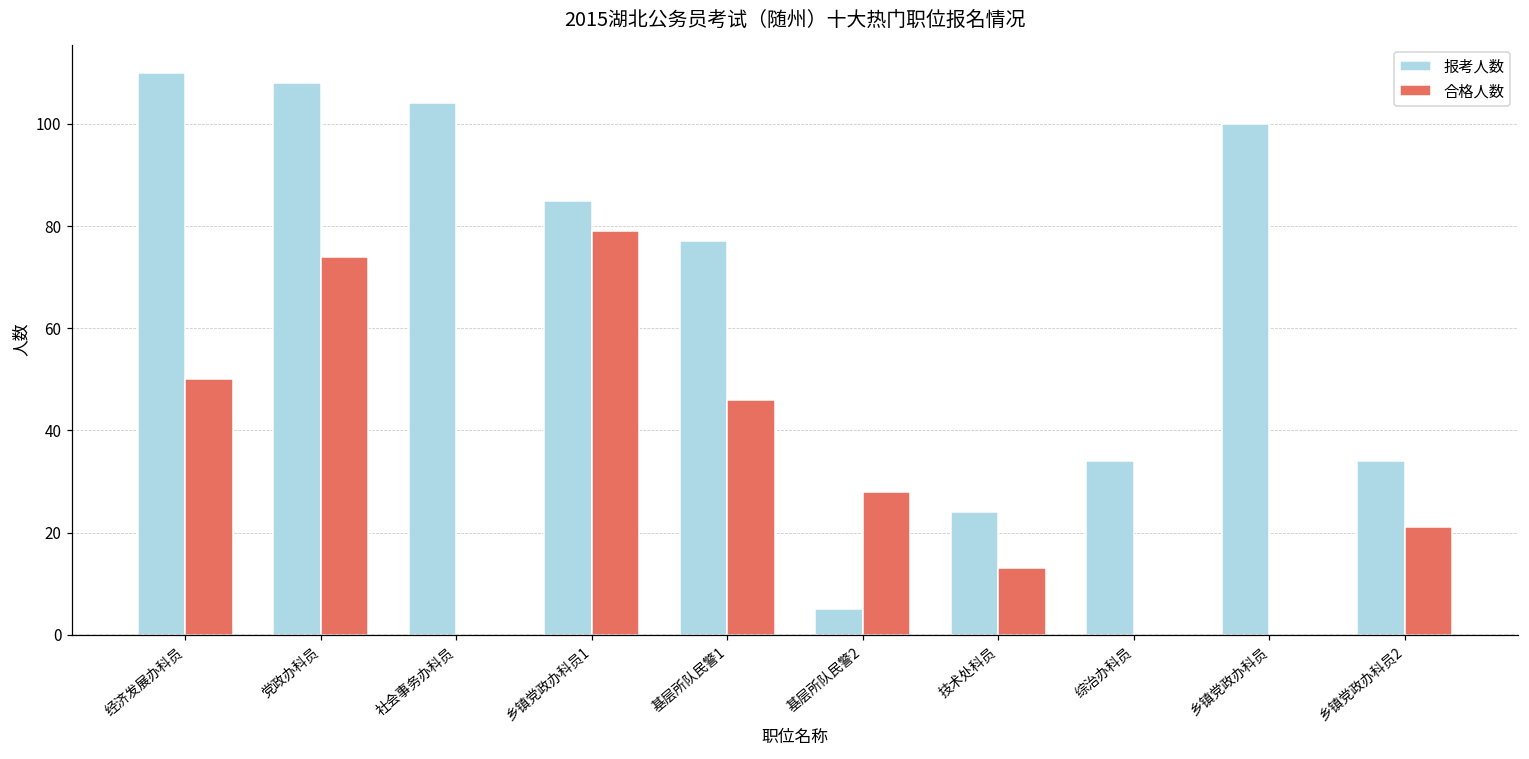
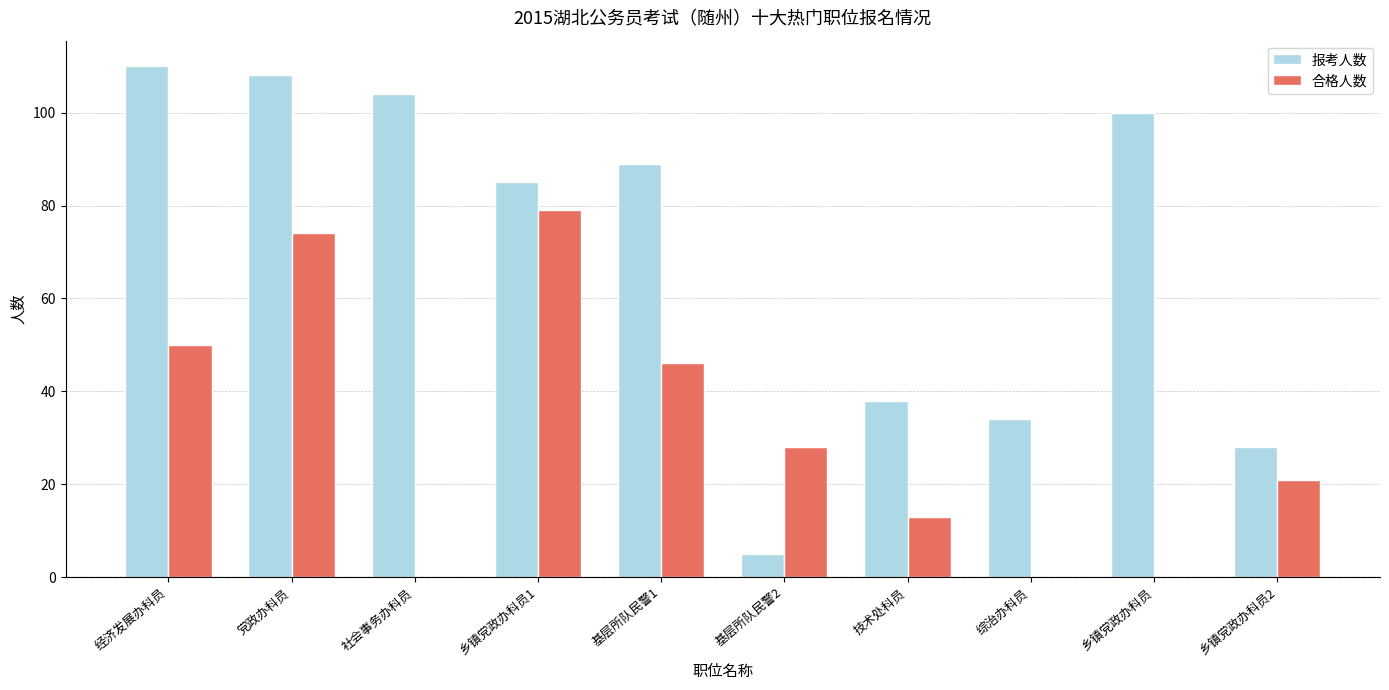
报考人数, 基层所队民警1: 77 -> 89
报考人数, 技术处科员: 24 -> 38
报考人数, 乡镇党政办科员2: 34 -> 28
